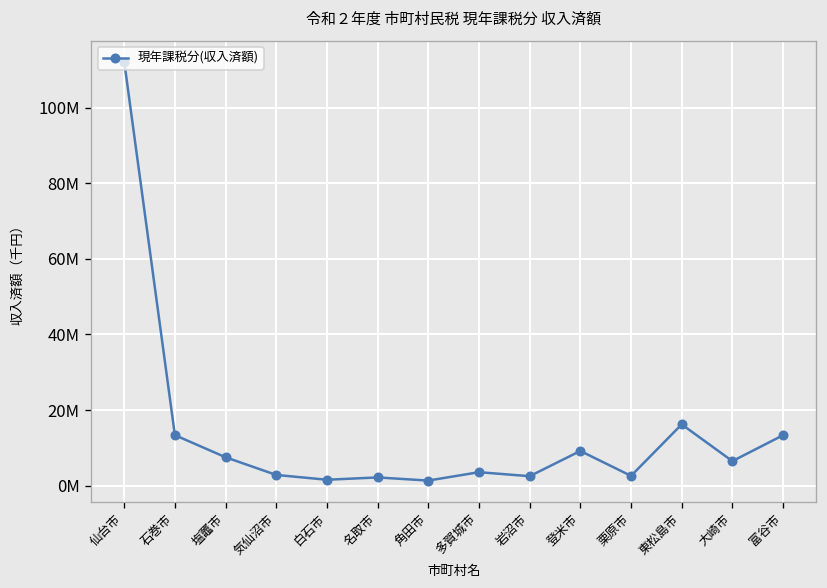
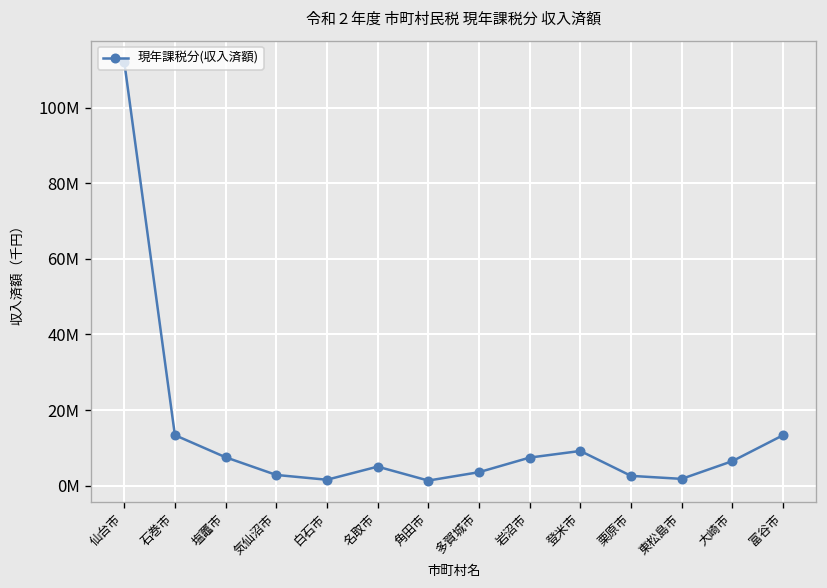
名取市: 2000000 -> 5000000
岩沼市: 3000000 -> 7000000
東松島市: 16000000 -> 2000000
